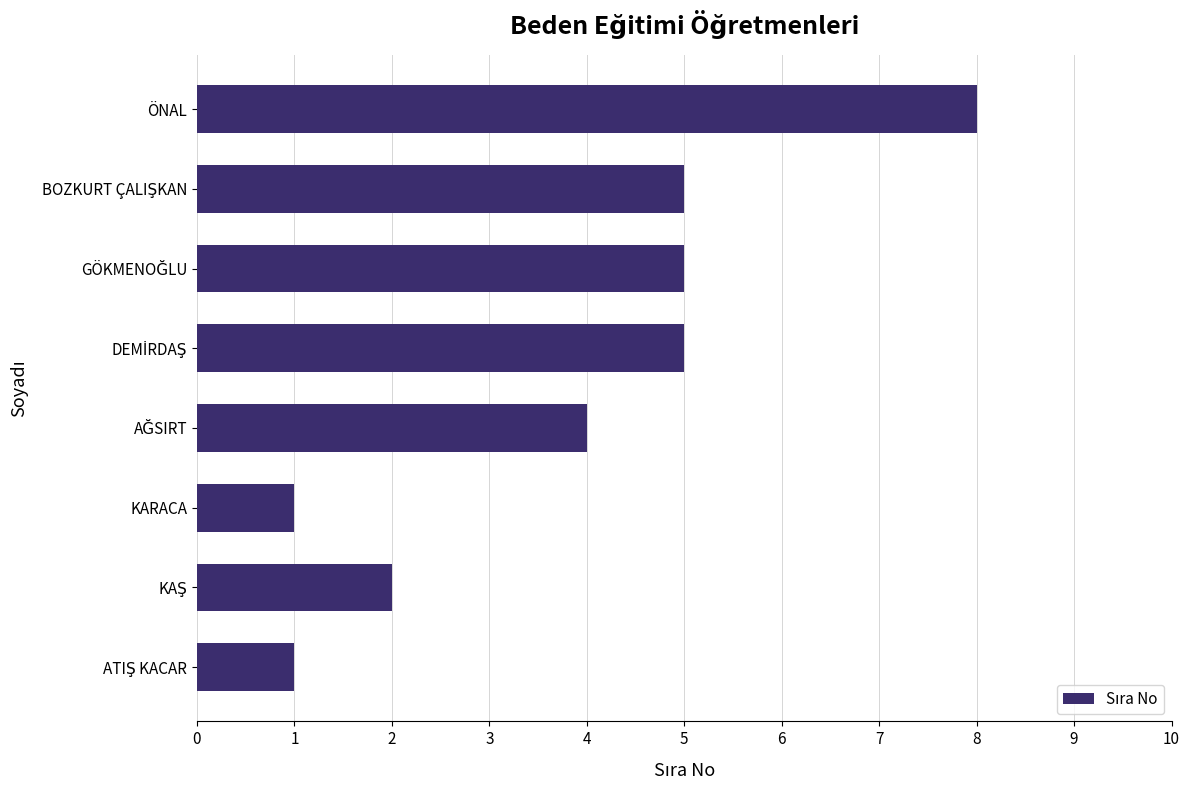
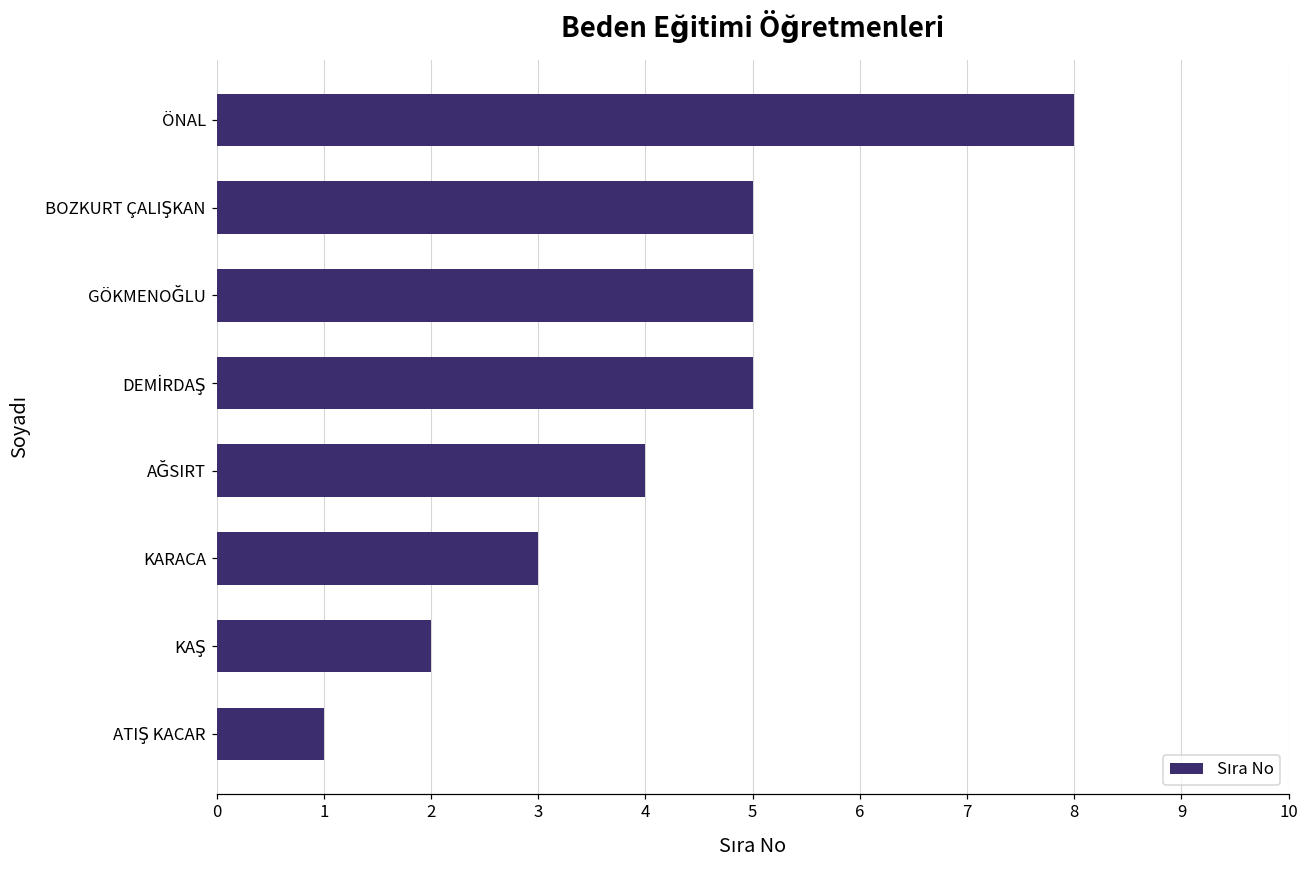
KARACA: 1 -> 3
